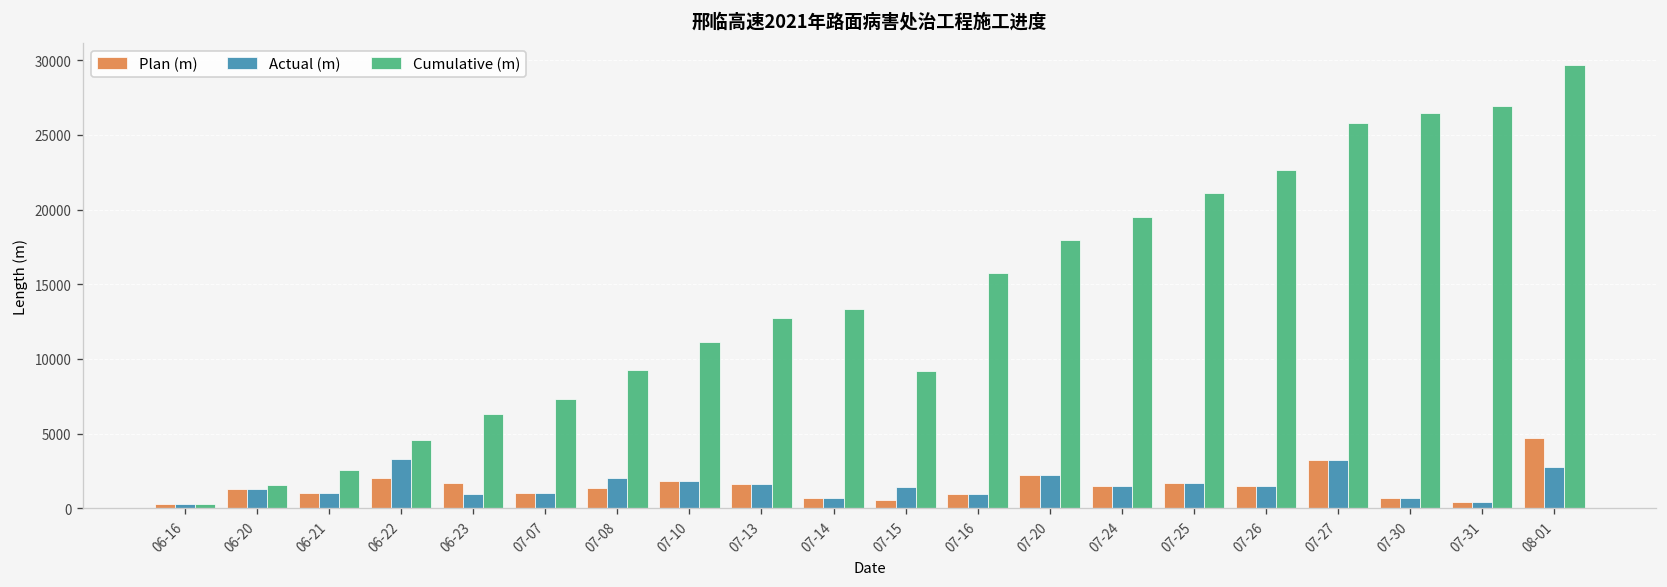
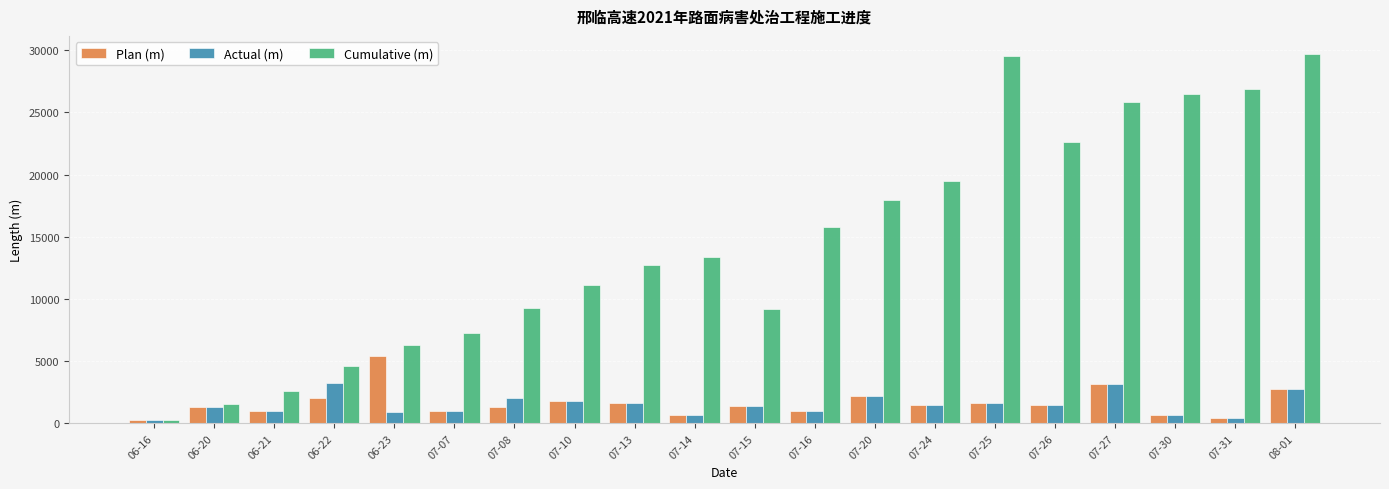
Plan (m), 06-23: 1700 -> 5400
Plan (m), 07-15: 600 -> 1400
Cumulative (m), 07-25: 21100 -> 29600
Plan (m), 08-01: 4700 -> 2800
